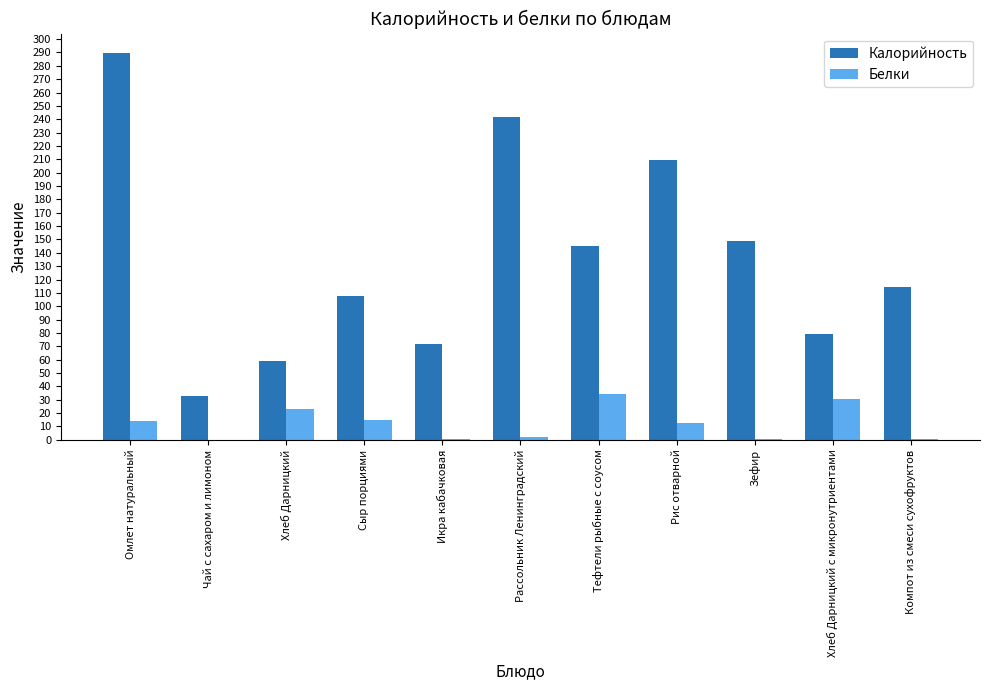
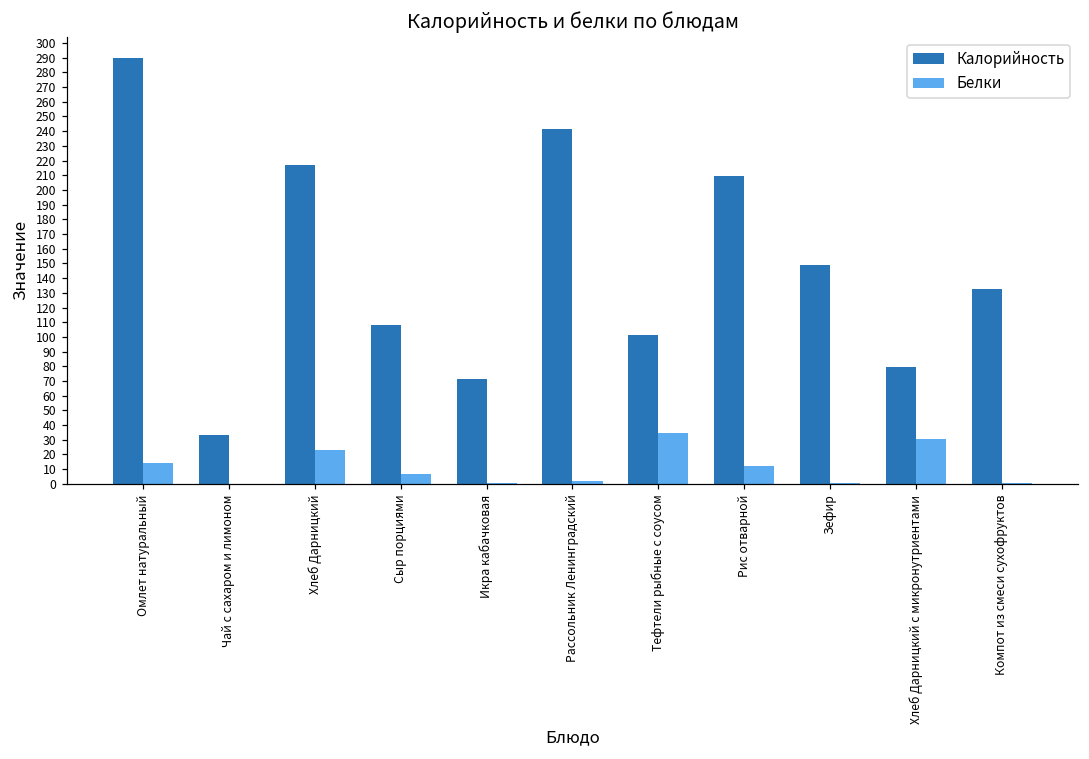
Калорийность, Хлеб Дарницкий: 59 -> 217
Белки, Сыр порциями: 15 -> 7
Калорийность, Тефтели рыбные с соусом: 145 -> 101
Калорийность, Компот из смеси сухофруктов: 115 -> 133
